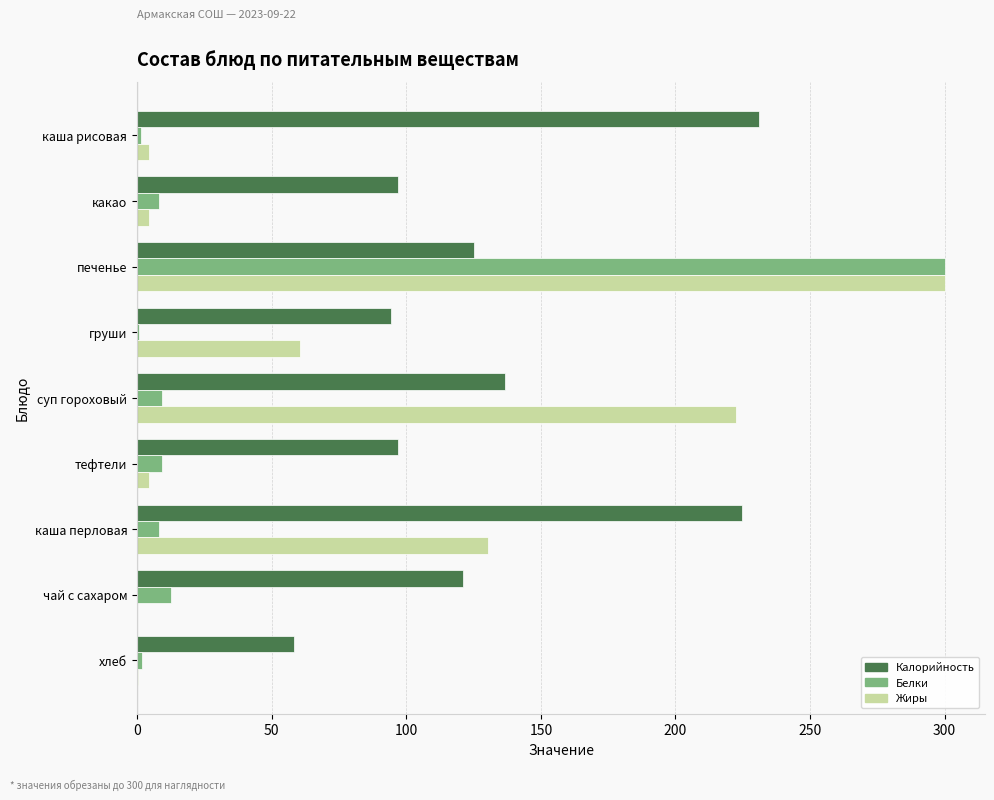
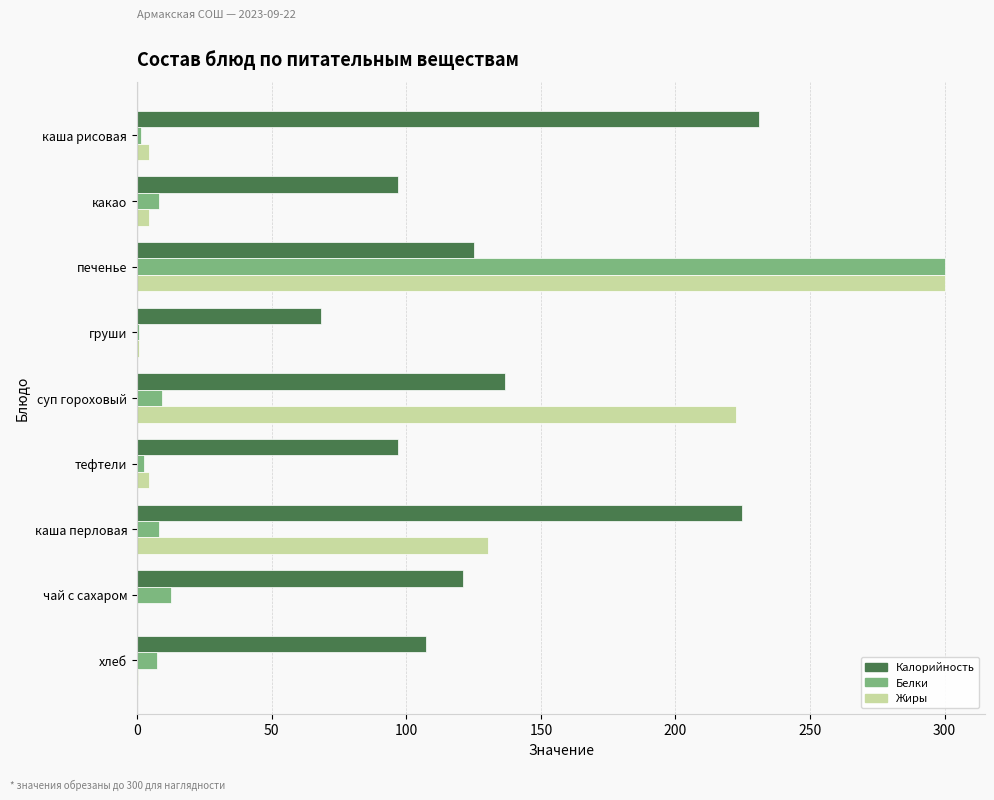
Калорийность, груши: 94 -> 68
Жиры, груши: 60 -> 1
Белки, тефтели: 9 -> 2
Калорийность, хлеб: 58 -> 107
Белки, хлеб: 2 -> 7
